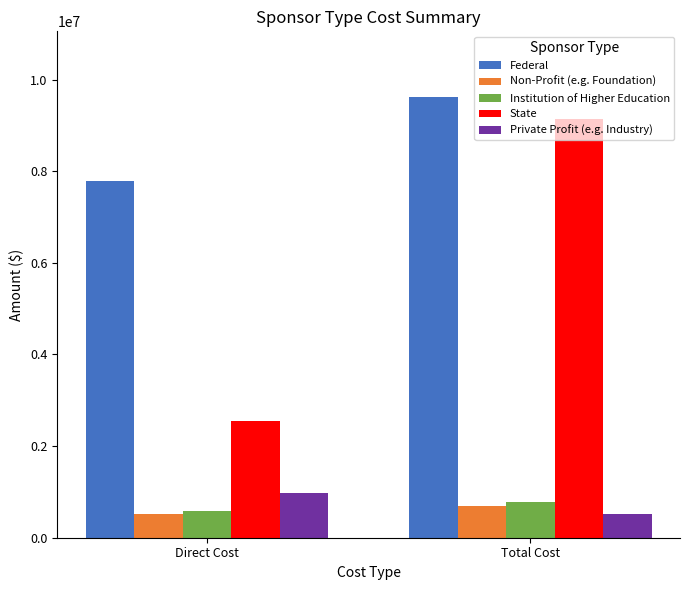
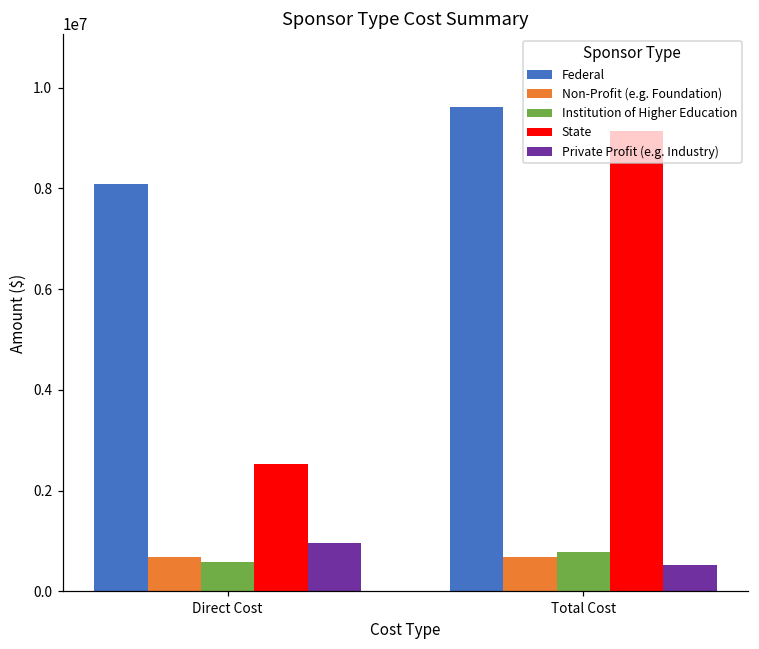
Federal, Direct Cost: 7800000 -> 8100000
Non-Profit (e.g. Foundation), Direct Cost: 500000 -> 700000
